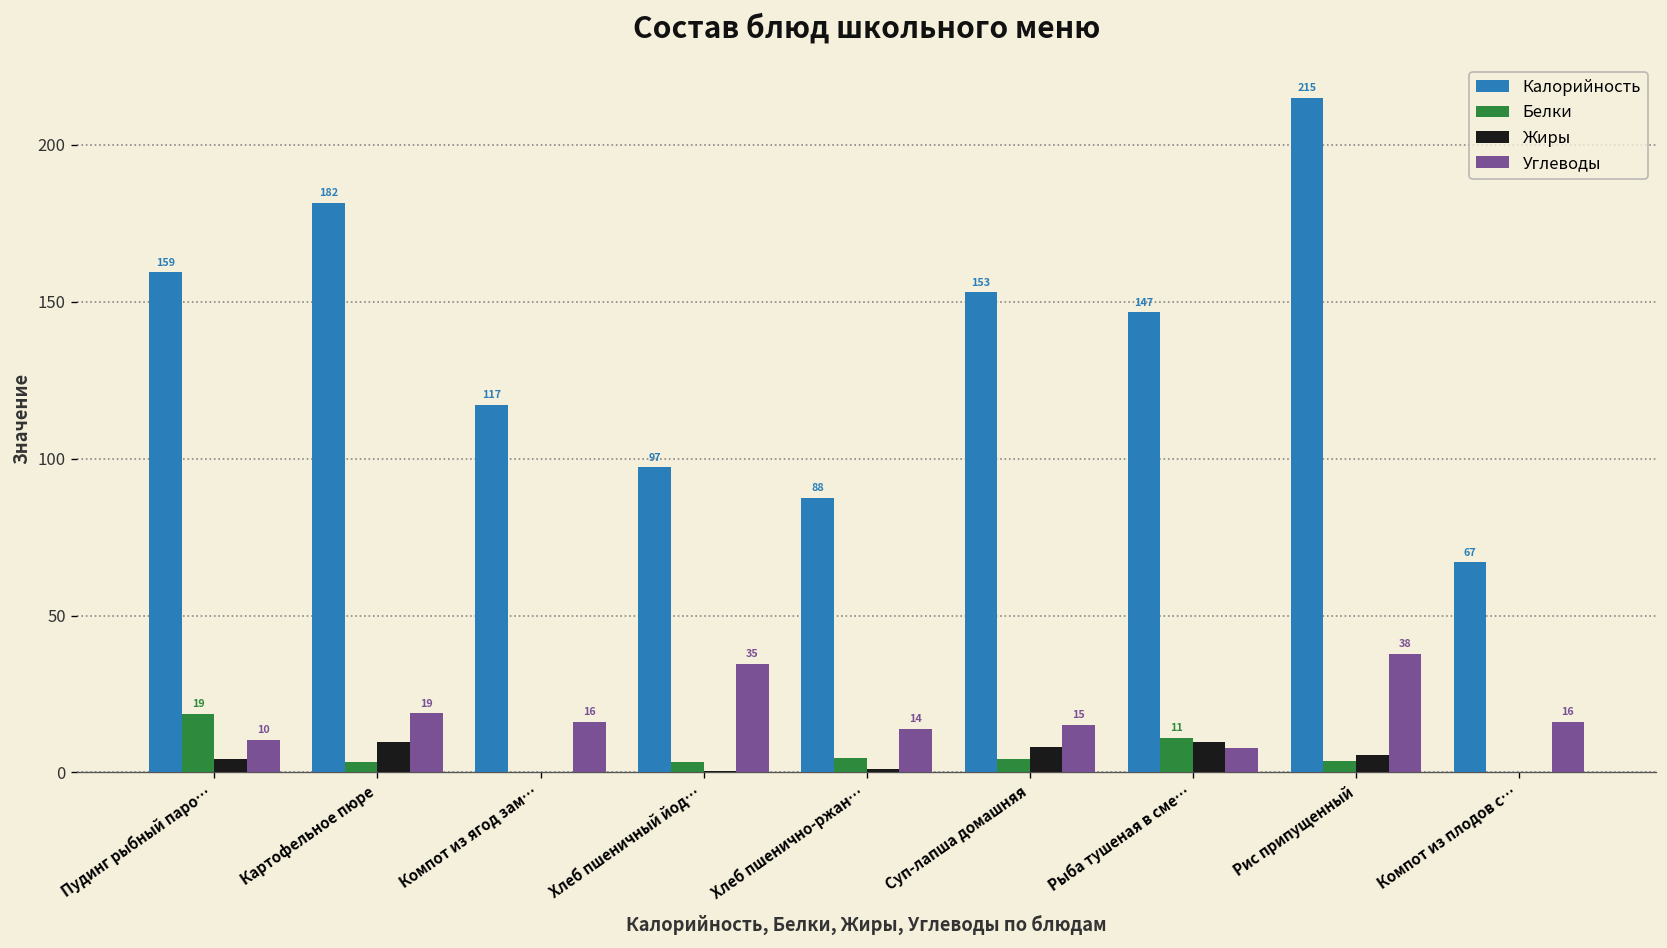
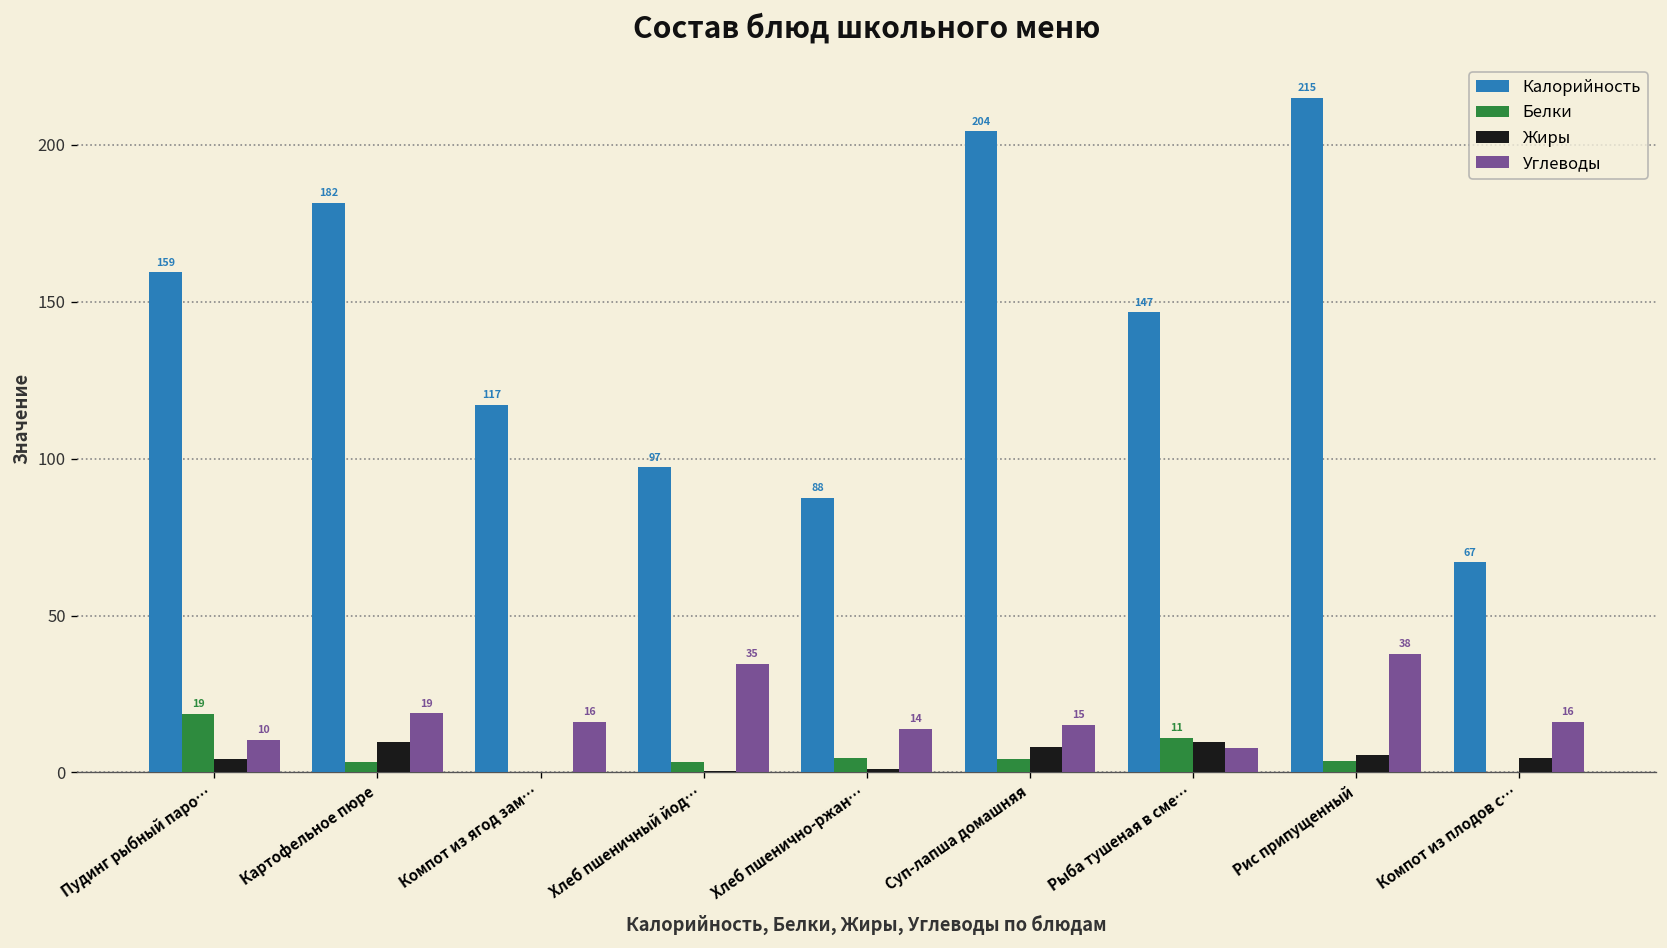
Калорийность, Суп-лапша домашняя: 153 -> 204
Жиры, Компот из плодов с…: 0 -> 5
